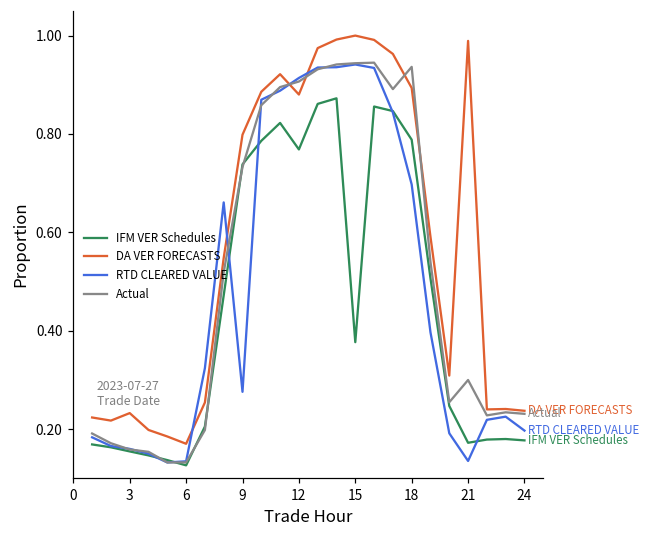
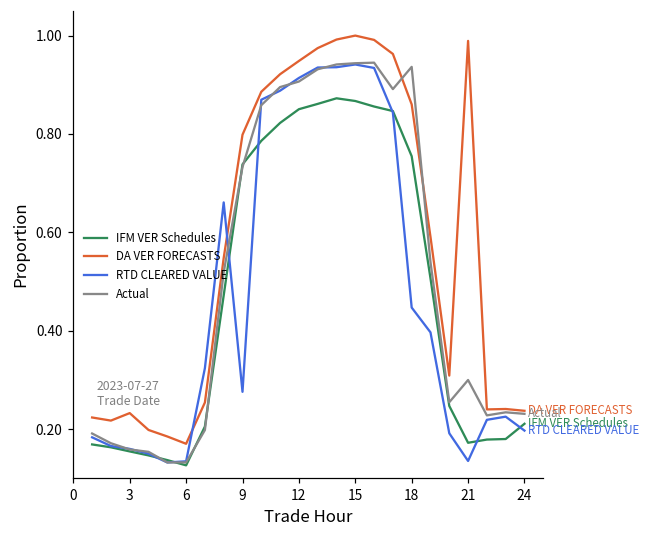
IFM VER Schedules, 12: 0.77 -> 0.85
DA VER FORECASTS, 12: 0.88 -> 0.95
IFM VER Schedules, 15: 0.38 -> 0.87
IFM VER Schedules, 18: 0.79 -> 0.75
DA VER FORECASTS, 18: 0.89 -> 0.86
RTD CLEARED VALUE, 18: 0.70 -> 0.45
IFM VER Schedules, 24: 0.18 -> 0.21
